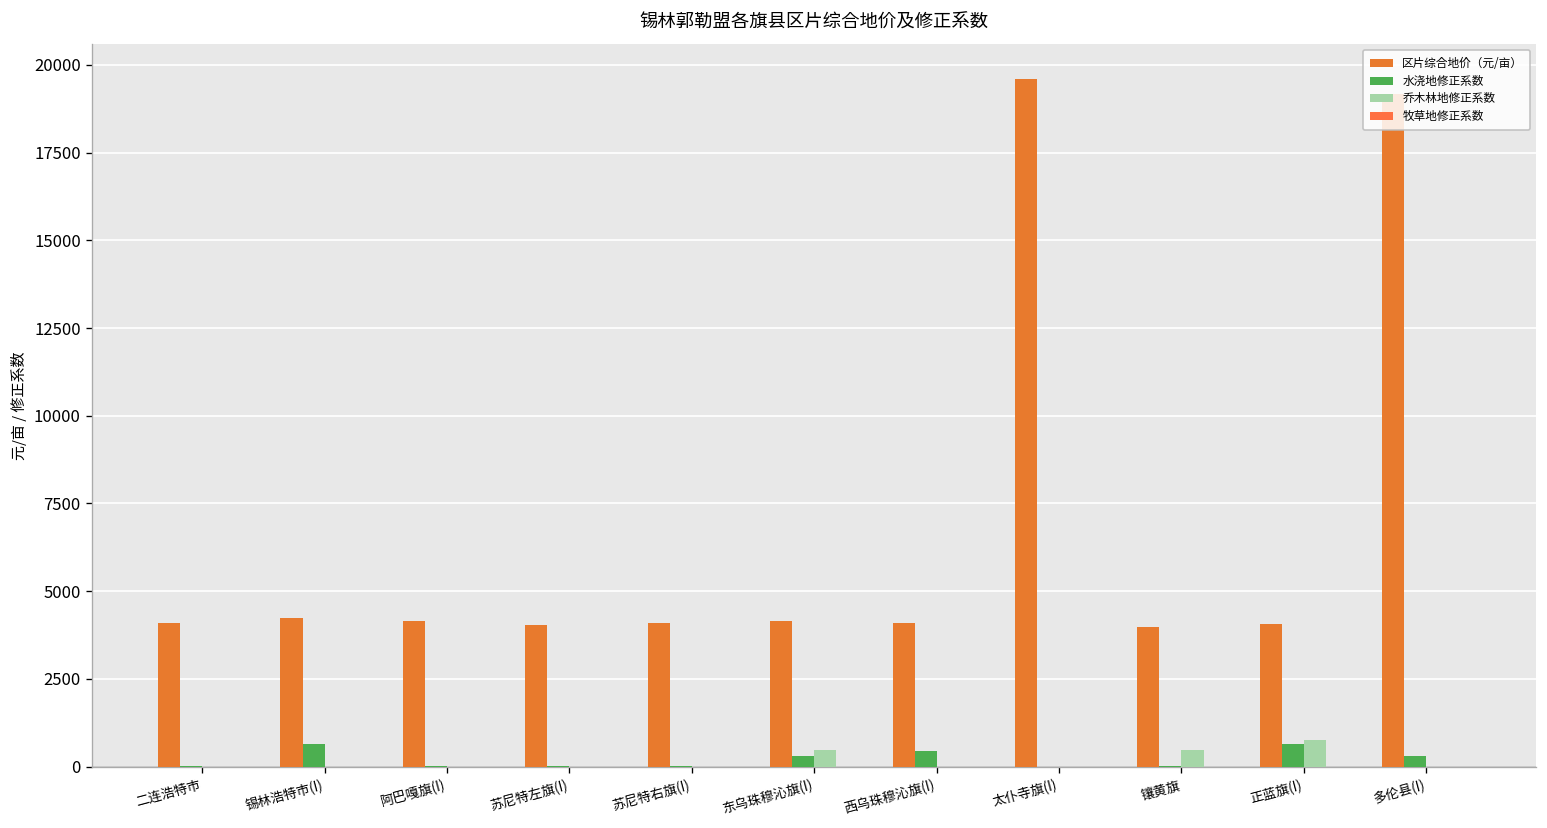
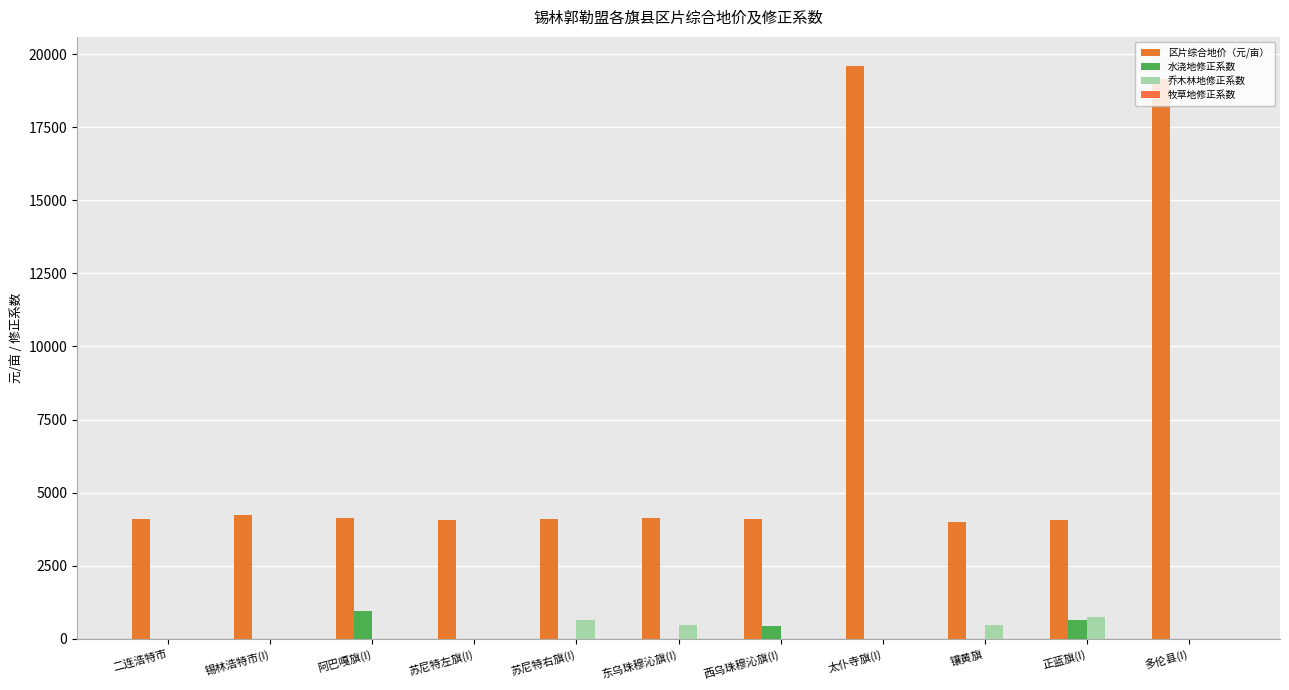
水浇地修正系数, 锡林浩特市(I): 700 -> 0
水浇地修正系数, 阿巴嘎旗(I): 0 -> 900
乔木林地修正系数, 苏尼特右旗(I): 0 -> 600
水浇地修正系数, 东乌珠穆沁旗(I): 300 -> 0
水浇地修正系数, 多伦县(I): 300 -> 0
